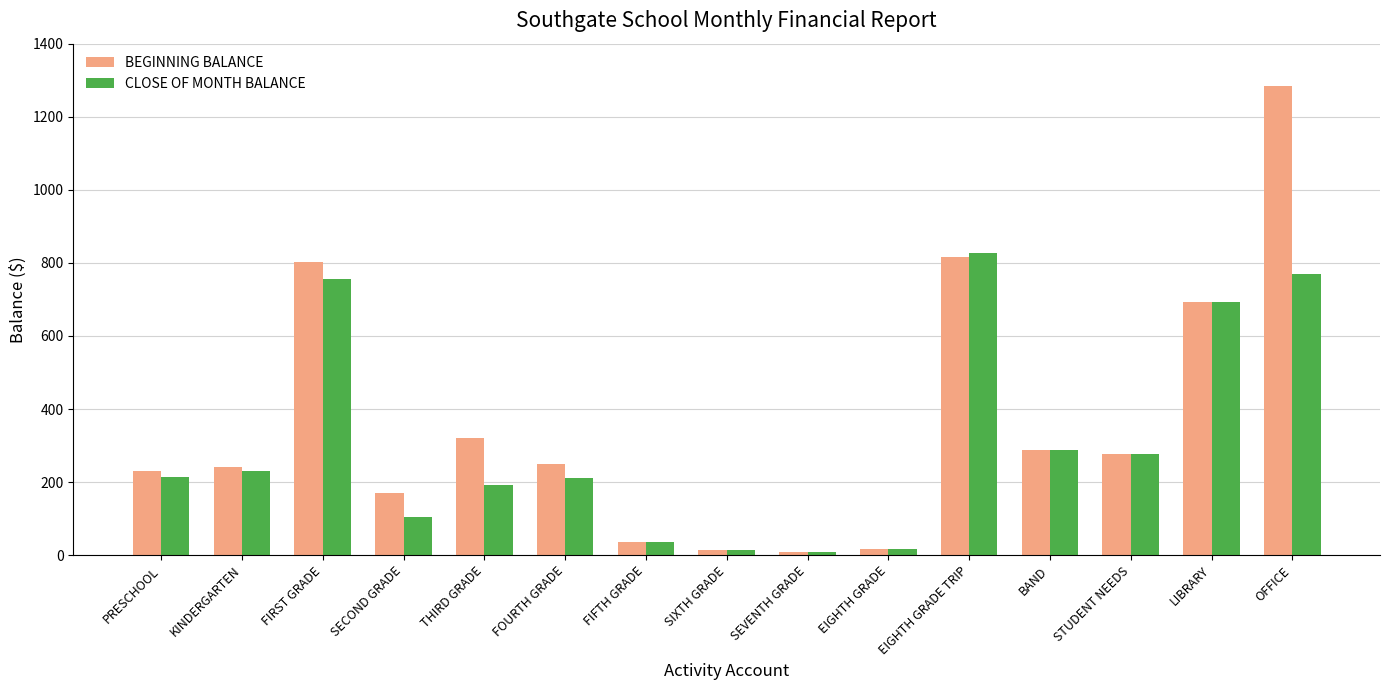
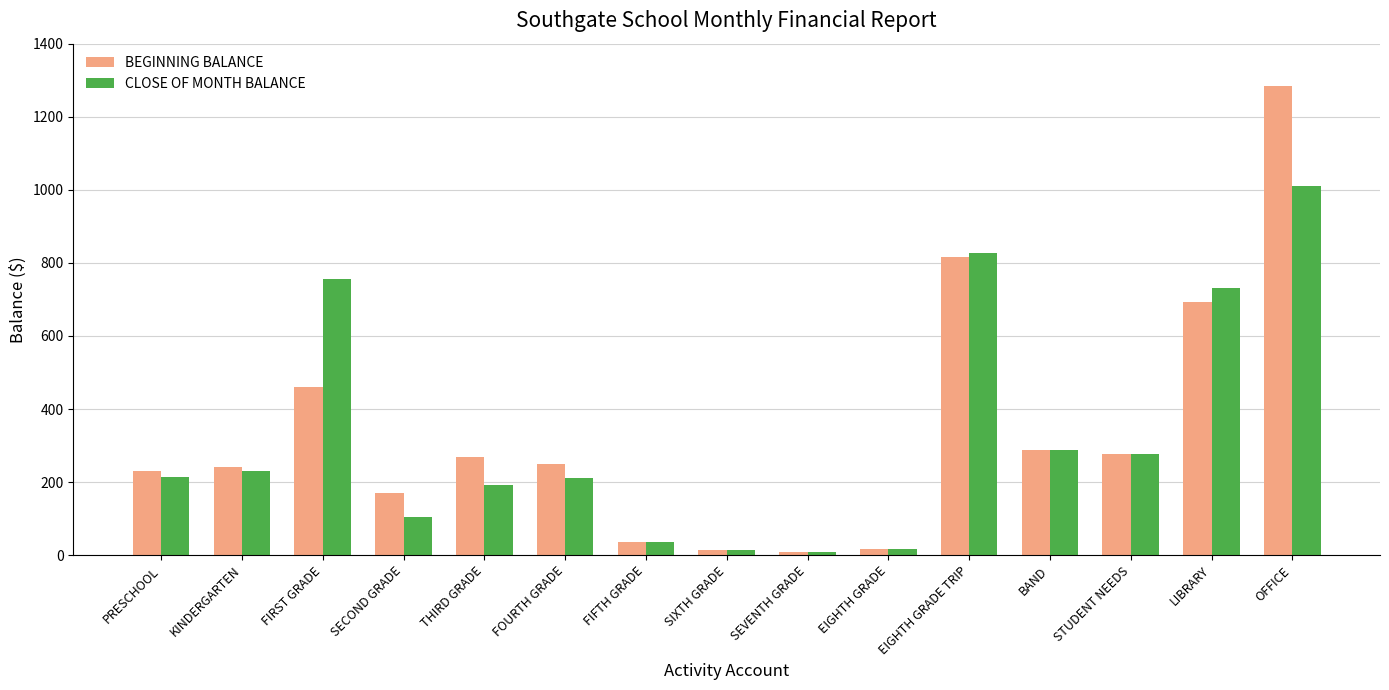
BEGINNING BALANCE, FIRST GRADE: 800 -> 460
BEGINNING BALANCE, THIRD GRADE: 320 -> 270
CLOSE OF MONTH BALANCE, LIBRARY: 690 -> 730
CLOSE OF MONTH BALANCE, OFFICE: 770 -> 1010
